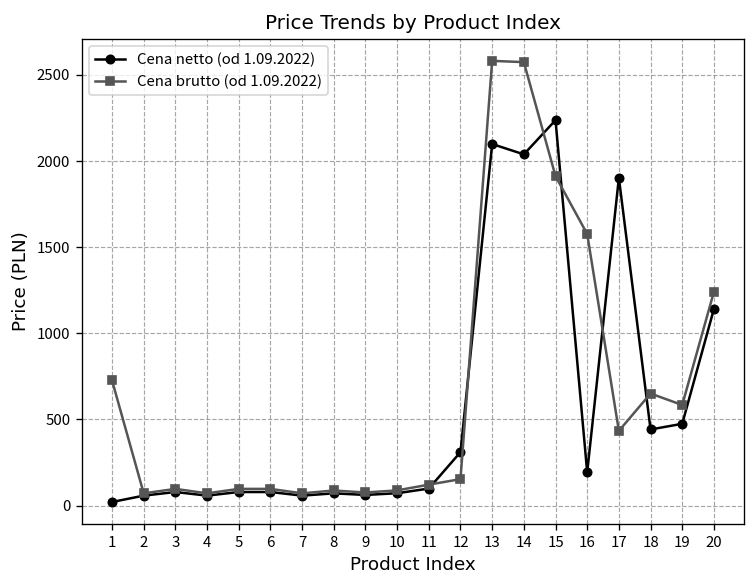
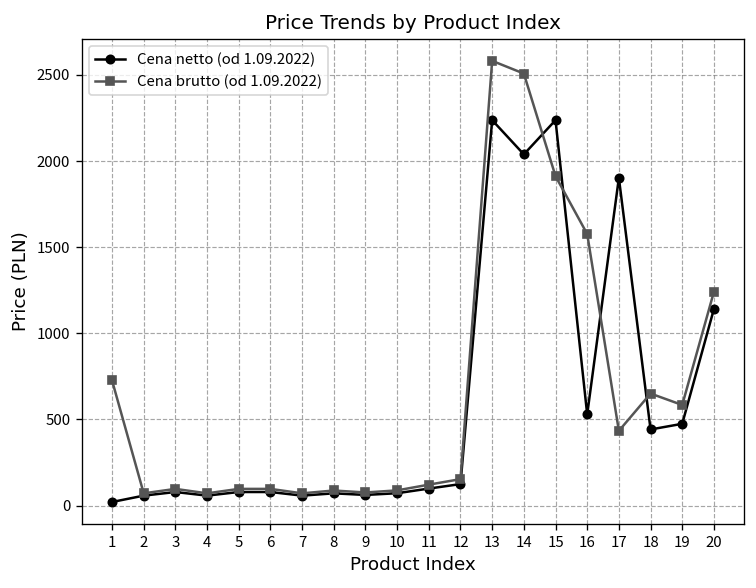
Cena netto (od 1.09.2022), 12: 310 -> 130
Cena netto (od 1.09.2022), 13: 2100 -> 2240
Cena brutto (od 1.09.2022), 14: 2570 -> 2510
Cena netto (od 1.09.2022), 16: 190 -> 530
